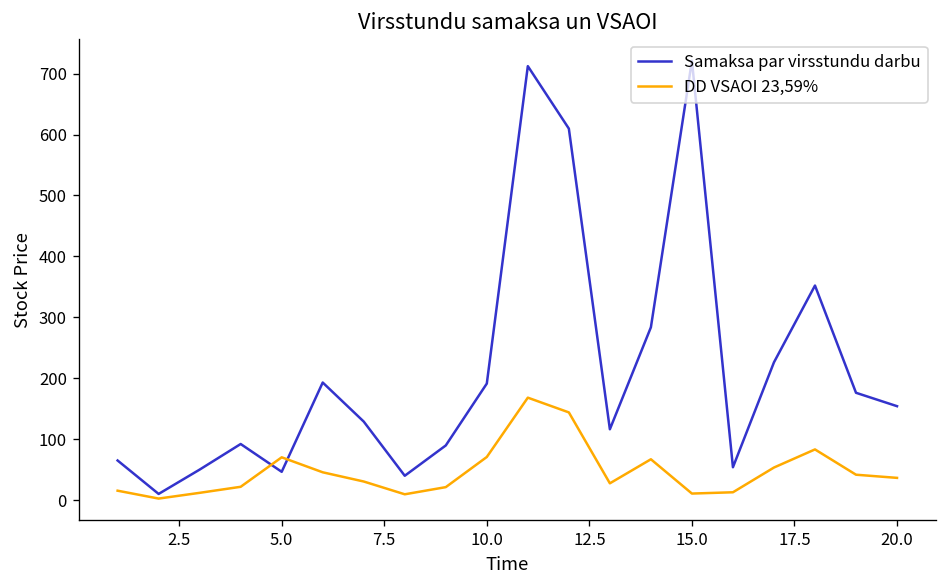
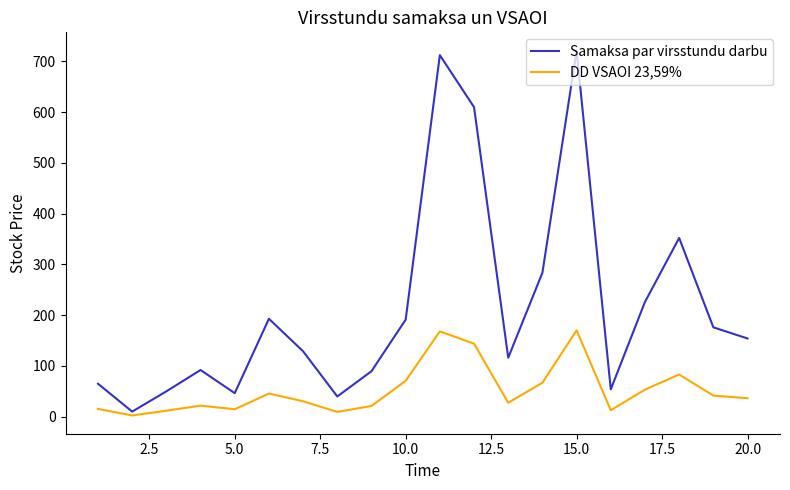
DD VSAOI 23,59%, 5.0: 70 -> 10
DD VSAOI 23,59%, 15.0: 10 -> 170
